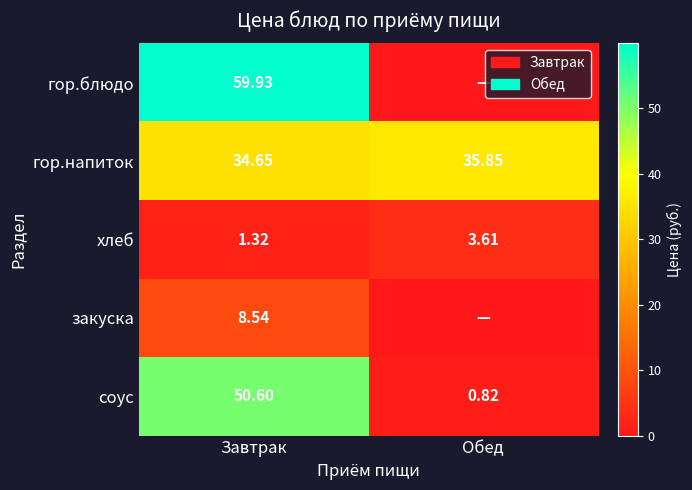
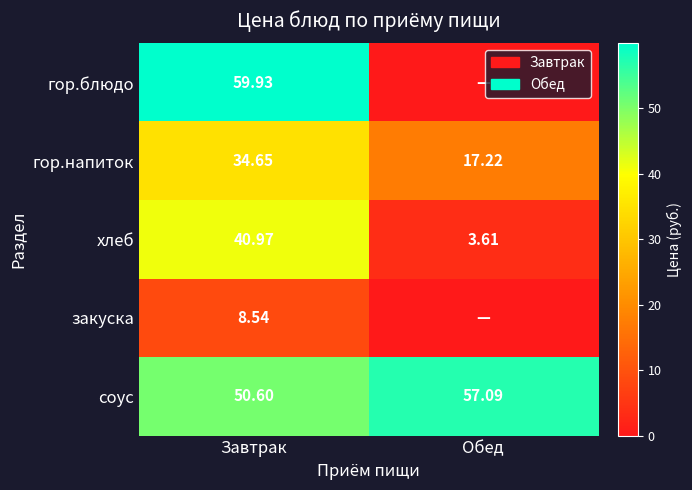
гор.напиток, Обед: 35.85 -> 17.22
хлеб, Завтрак: 1.32 -> 40.97
соус, Обед: 0.82 -> 57.09
